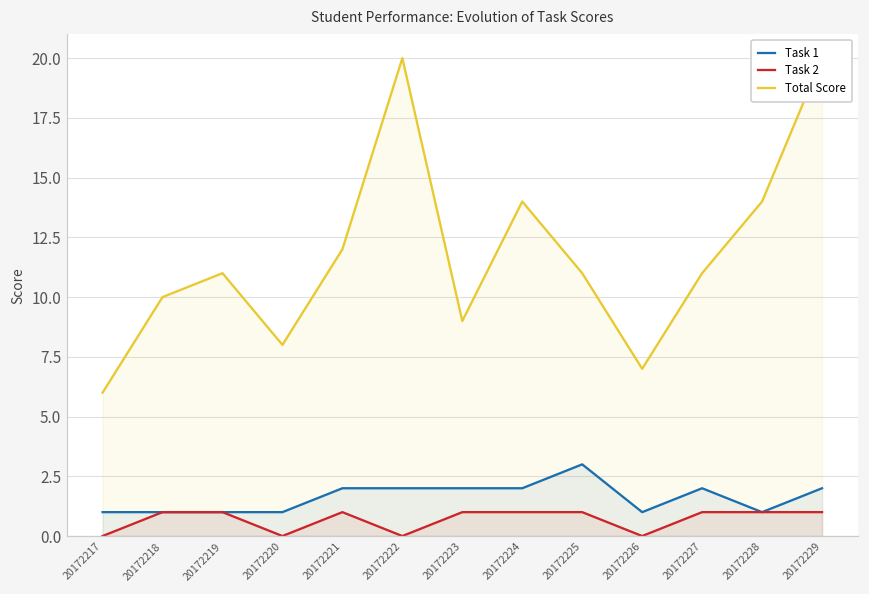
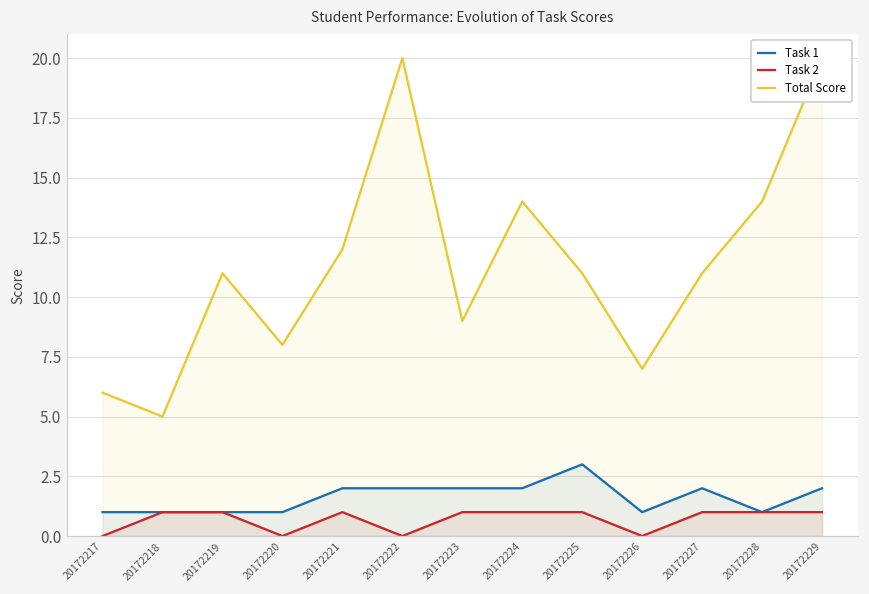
Total Score, 20172218: 10 -> 5
